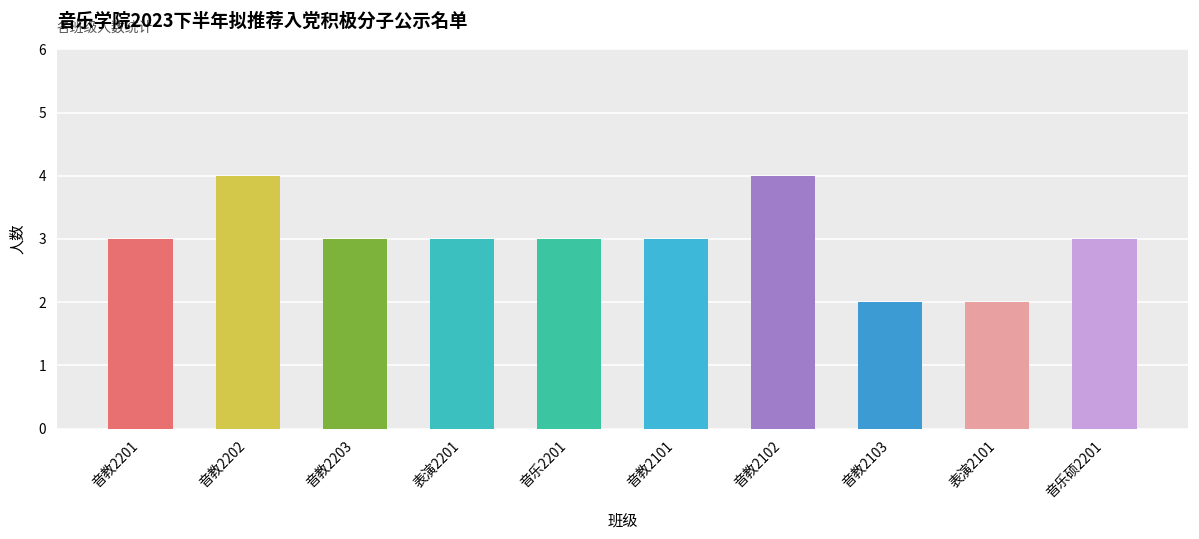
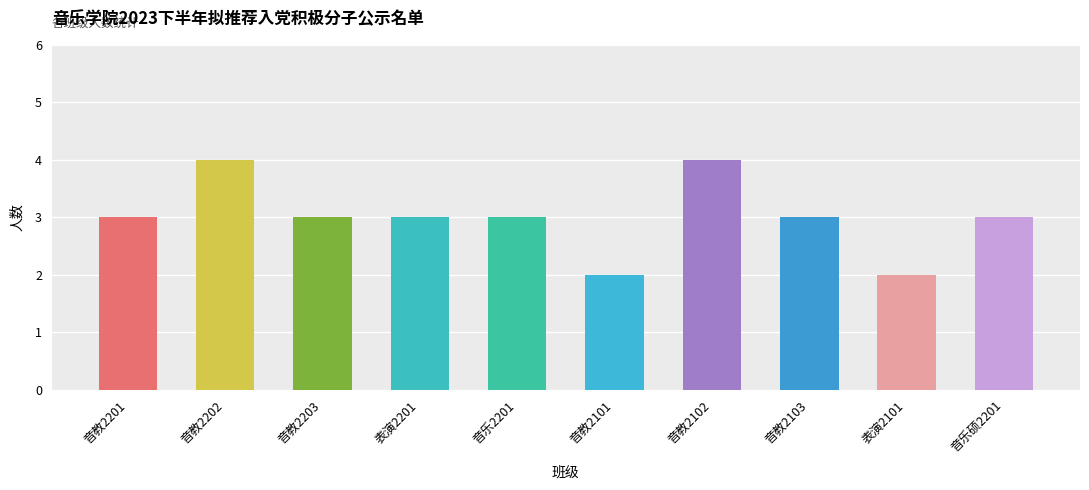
音教2101: 3 -> 2
音教2103: 2 -> 3
